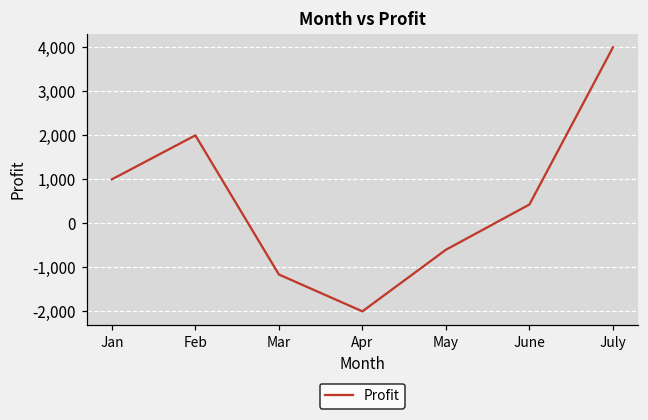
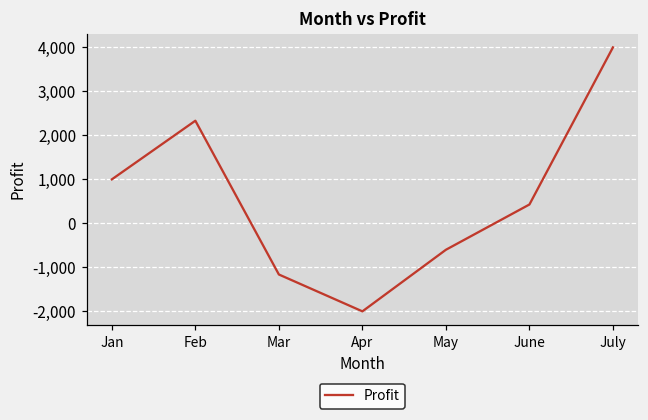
Feb: 2,000 -> 2,300
